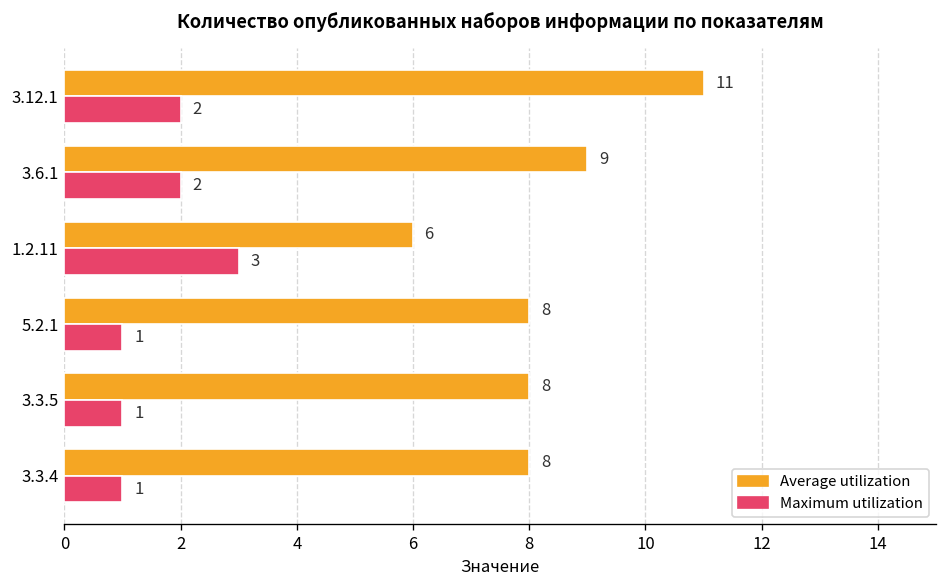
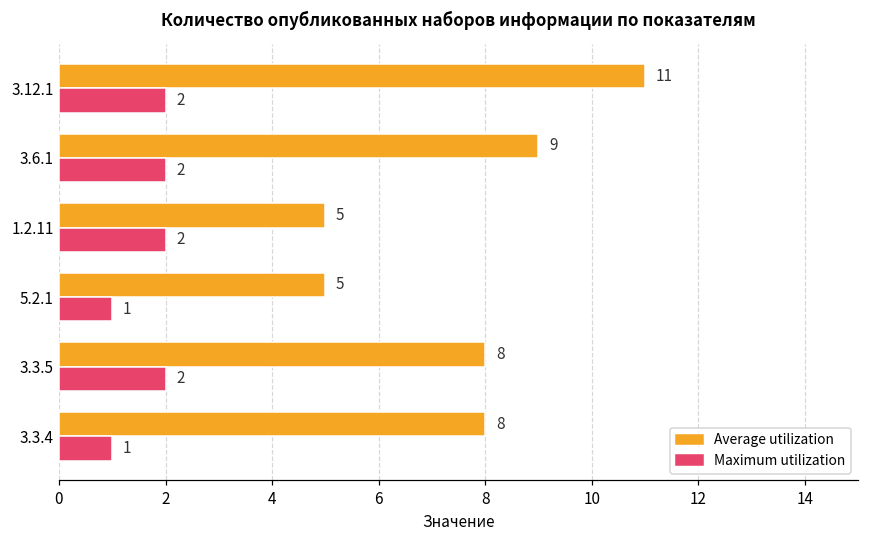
Average utilization, 1.2.11: 6 -> 5
Maximum utilization, 1.2.11: 3 -> 2
Average utilization, 5.2.1: 8 -> 5
Maximum utilization, 3.3.5: 1 -> 2
